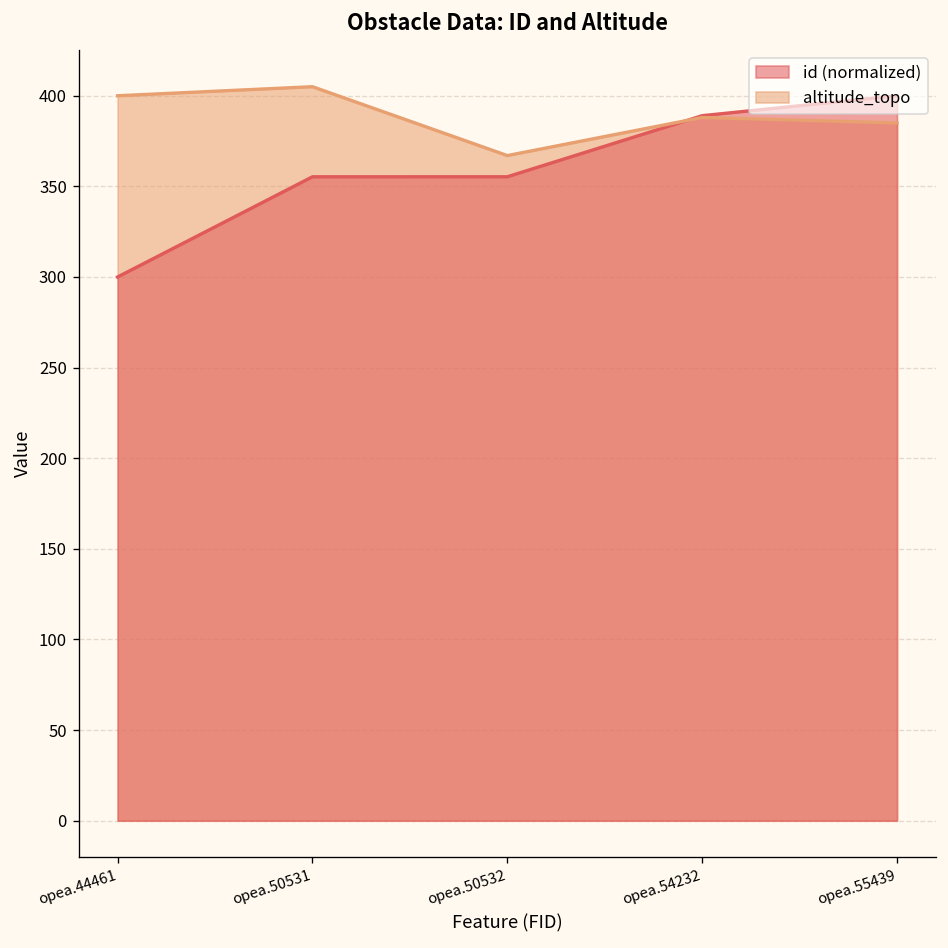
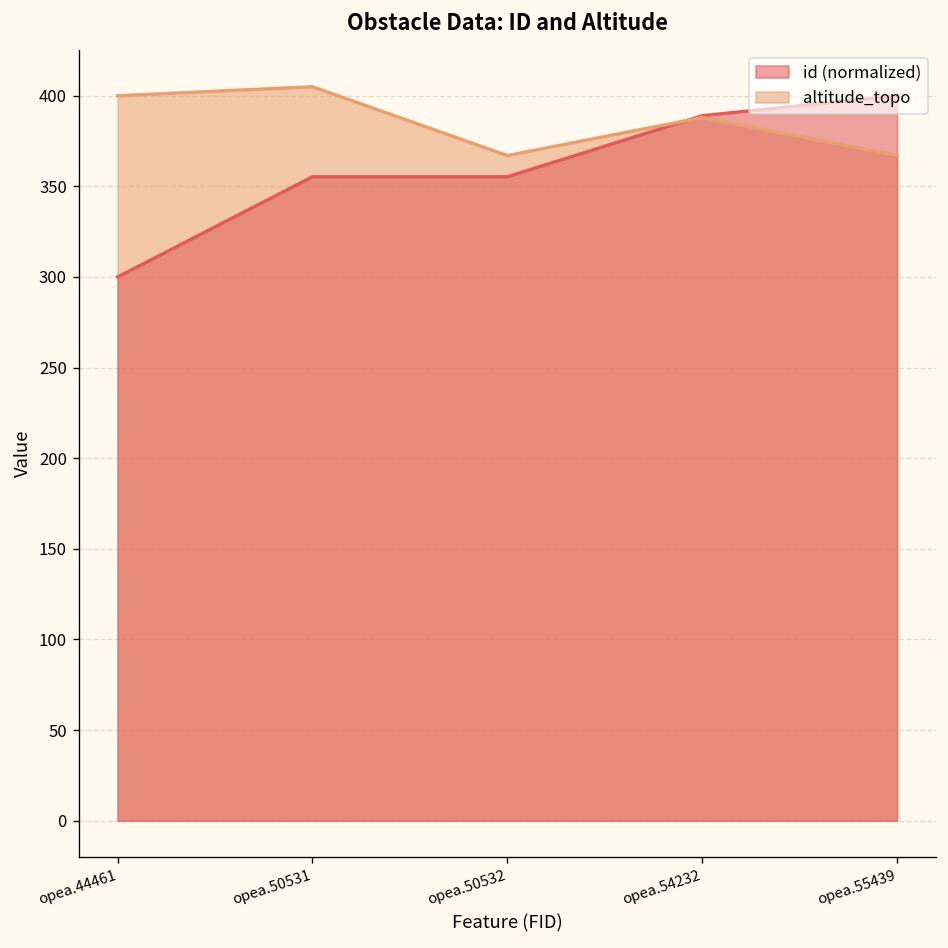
altitude_topo, opea.55439: 385 -> 367
